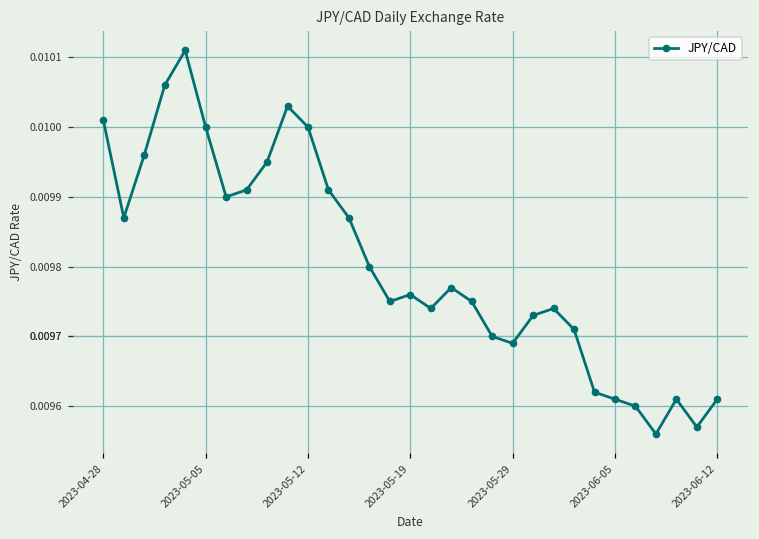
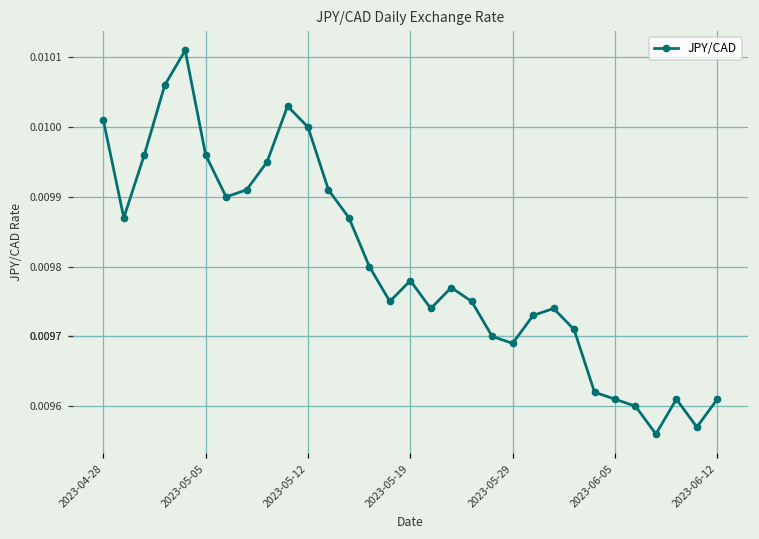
2023-05-05: 0.01000 -> 0.00996
2023-05-19: 0.00976 -> 0.00978
